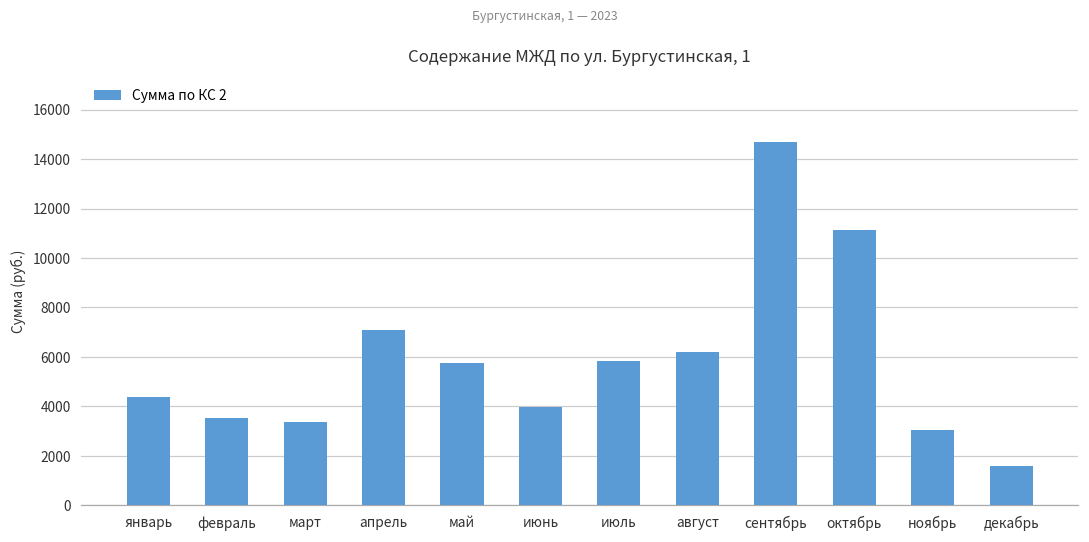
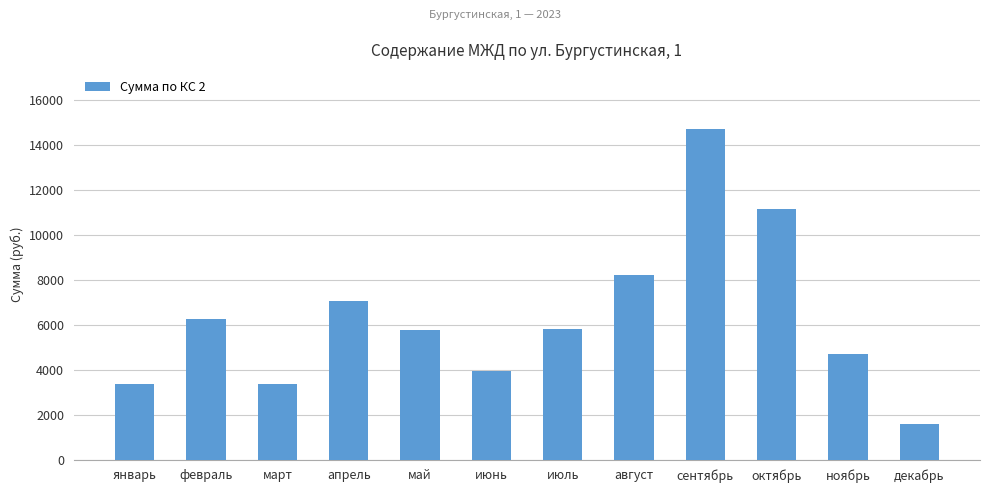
январь: 4400 -> 3400
февраль: 3500 -> 6300
август: 6200 -> 8200
ноябрь: 3100 -> 4700
